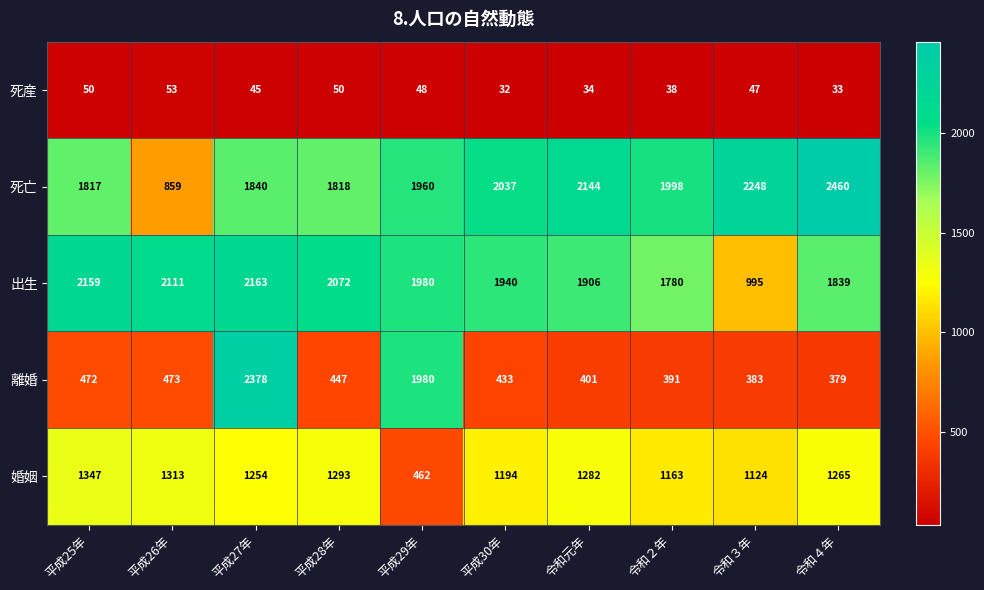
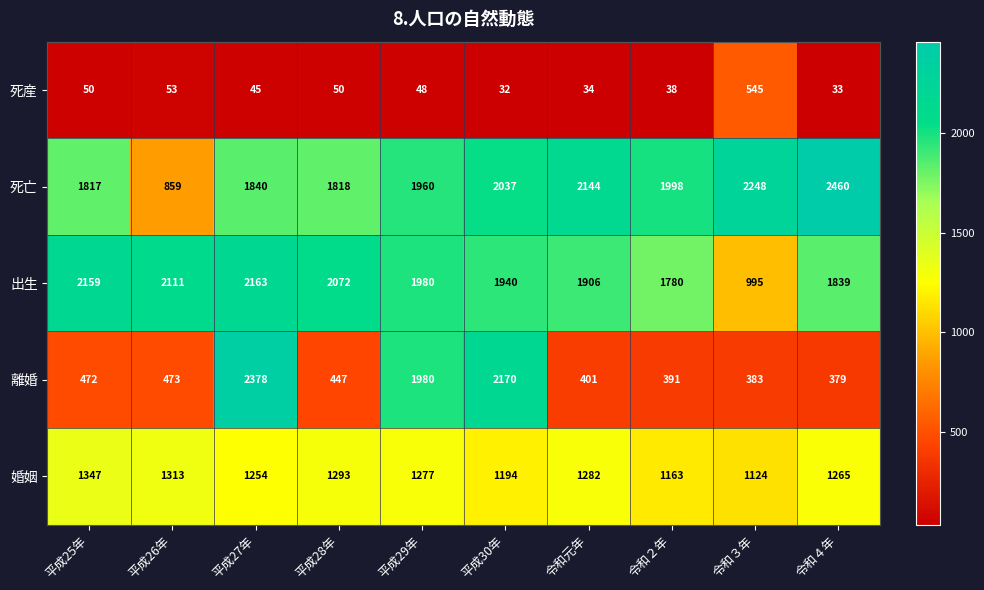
死産, 令和３年: 47 -> 545
離婚, 平成30年: 433 -> 2170
婚姻, 平成29年: 462 -> 1277
